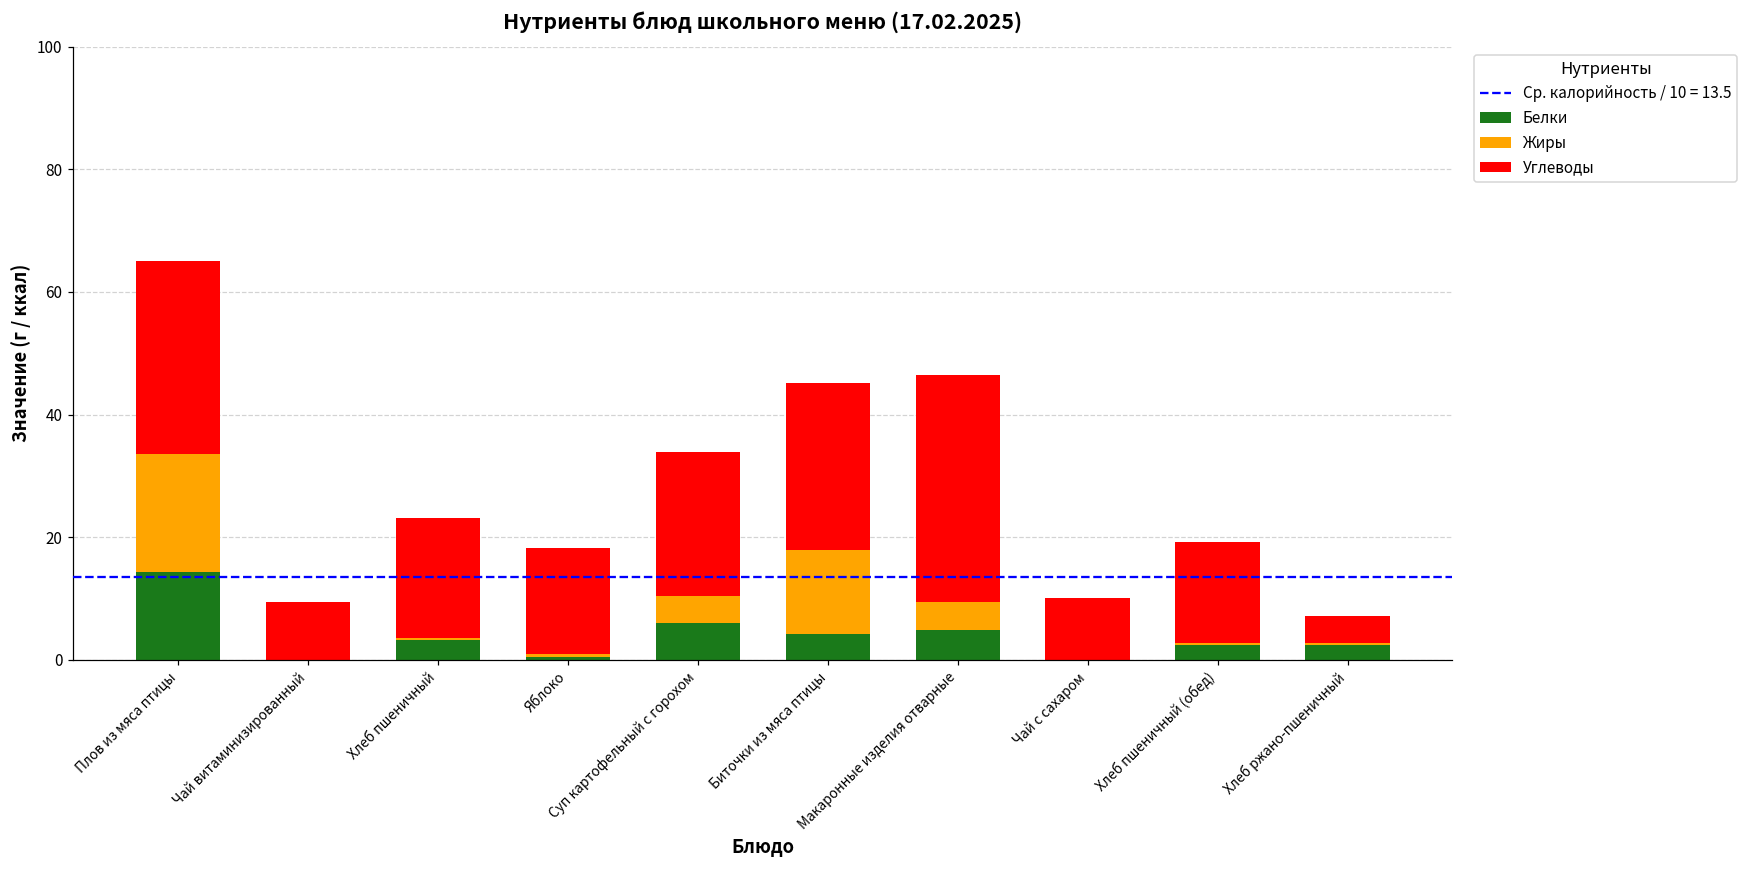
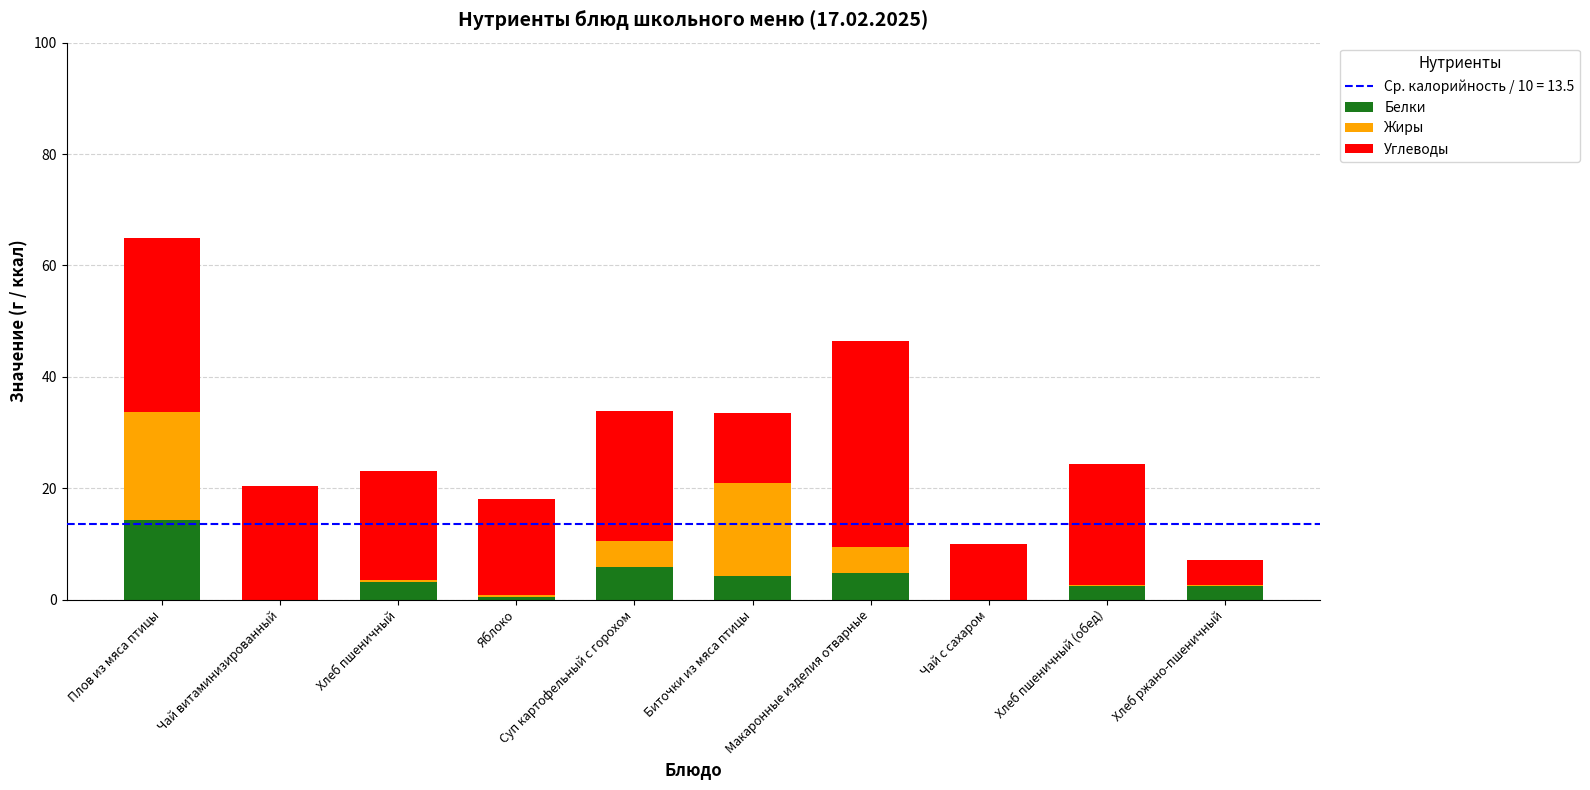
Углеводы, Чай витаминизированный: 9 -> 20
Жиры, Биточки из мяса птицы: 14 -> 17
Углеводы, Биточки из мяса птицы: 27 -> 13
Углеводы, Хлеб пшеничный (обед): 17 -> 22
